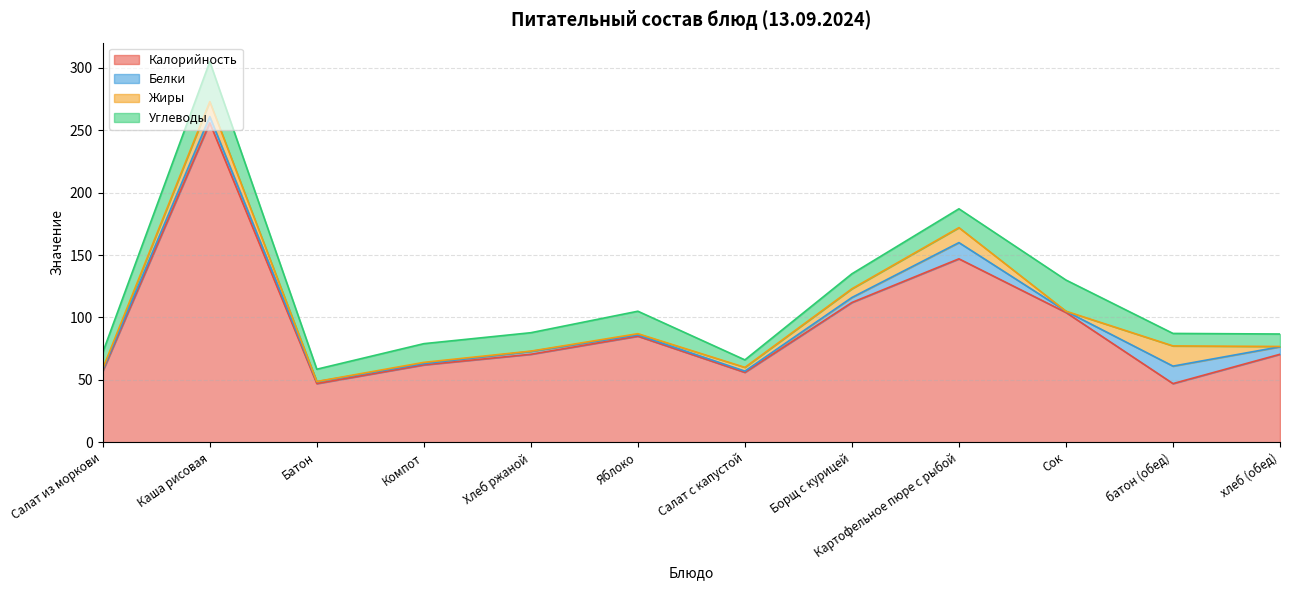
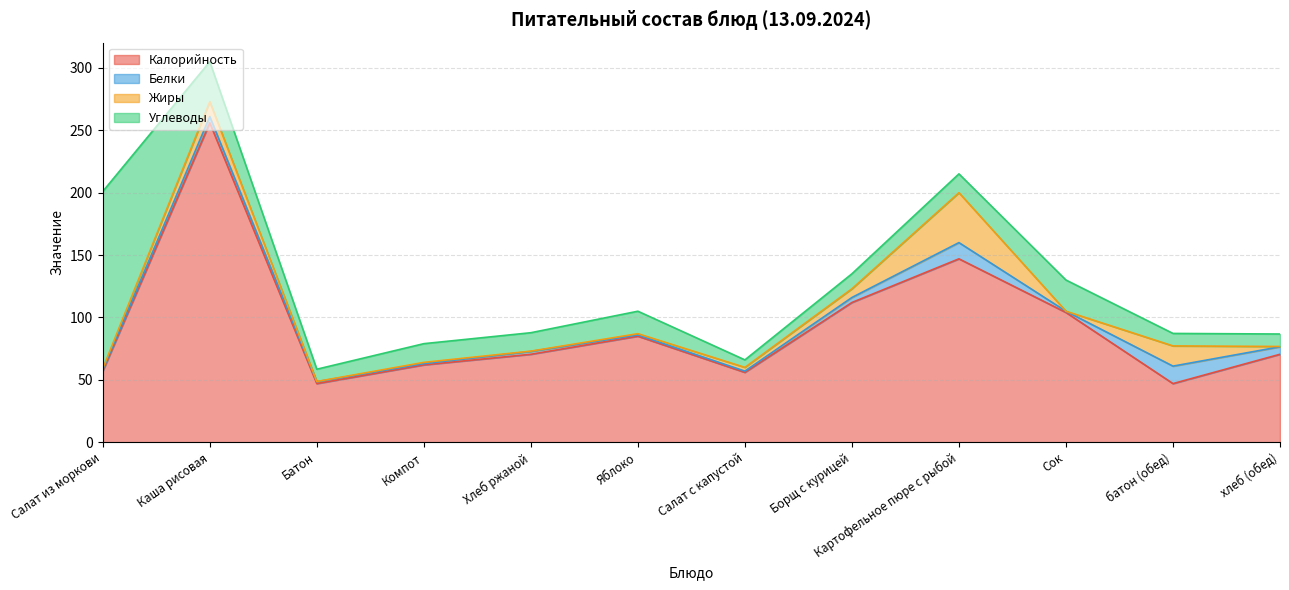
Углеводы, Салат из моркови: 13 -> 142
Жиры, Картофельное пюре с рыбой: 12 -> 40
